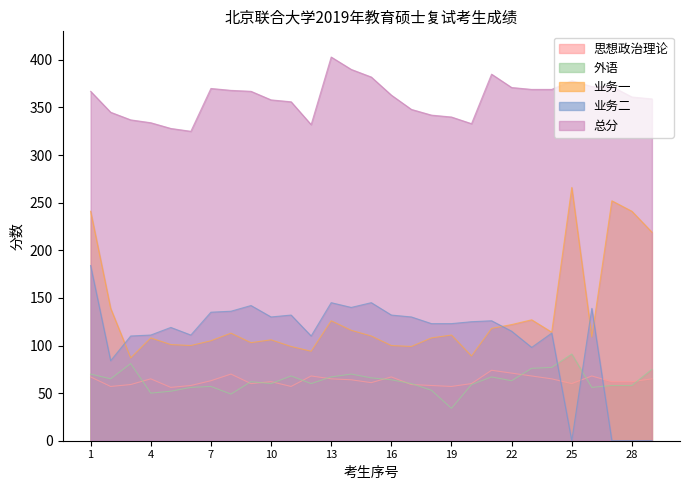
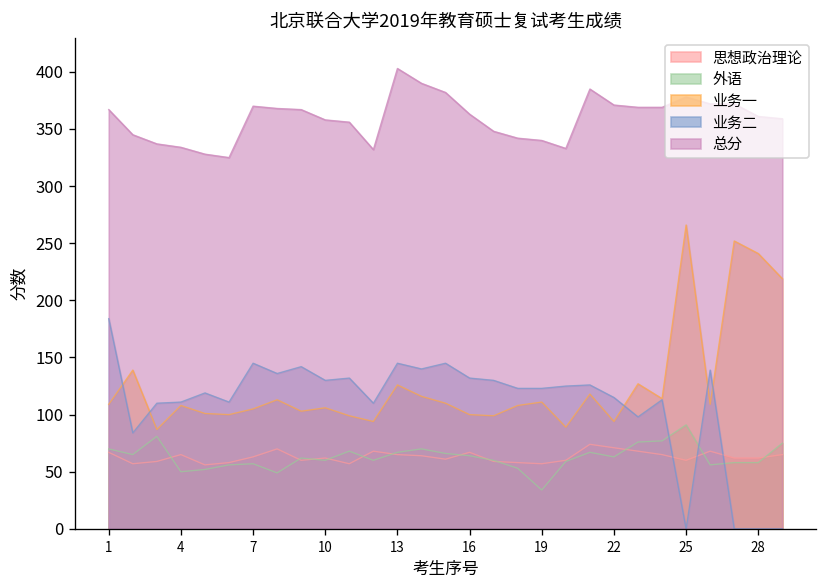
业务一, 1: 240 -> 110
业务二, 7: 140 -> 150
业务一, 22: 120 -> 90
